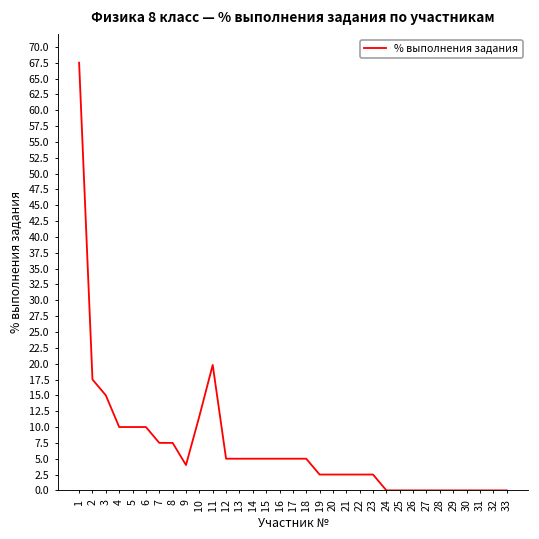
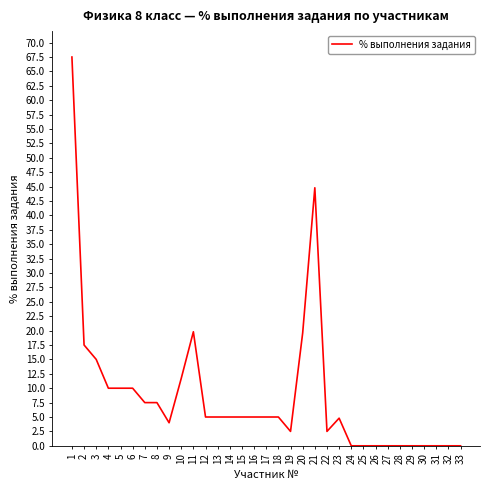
20: 3 -> 20
21: 3 -> 45
23: 3 -> 5
